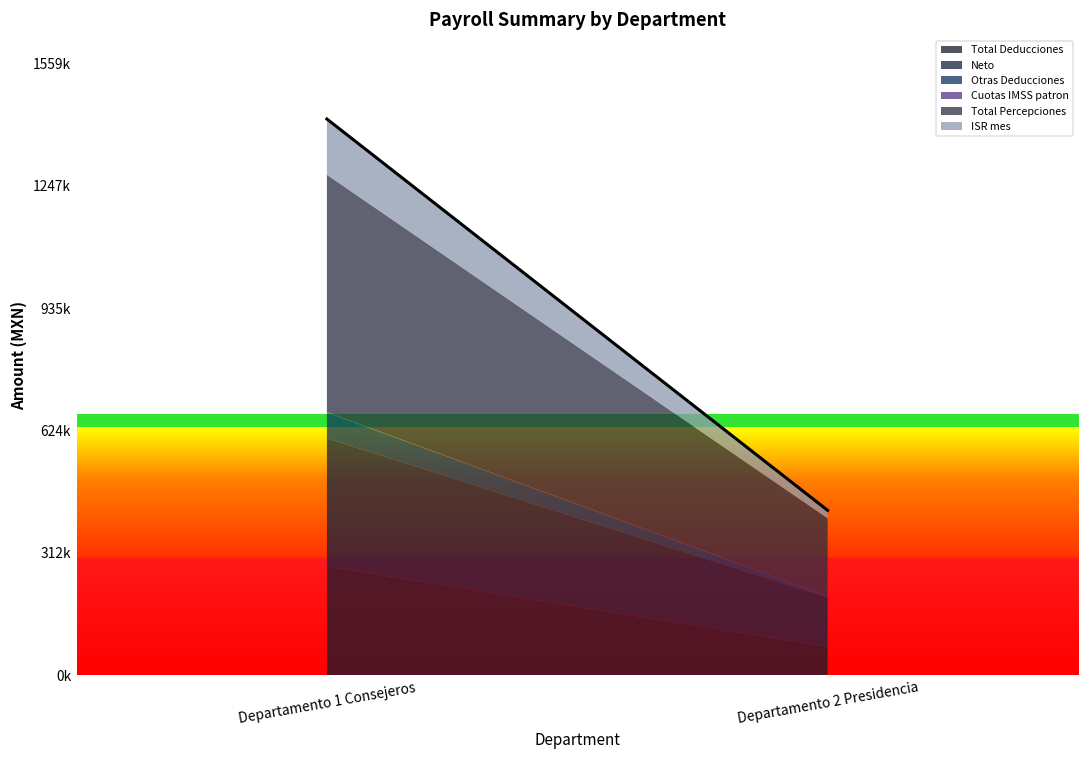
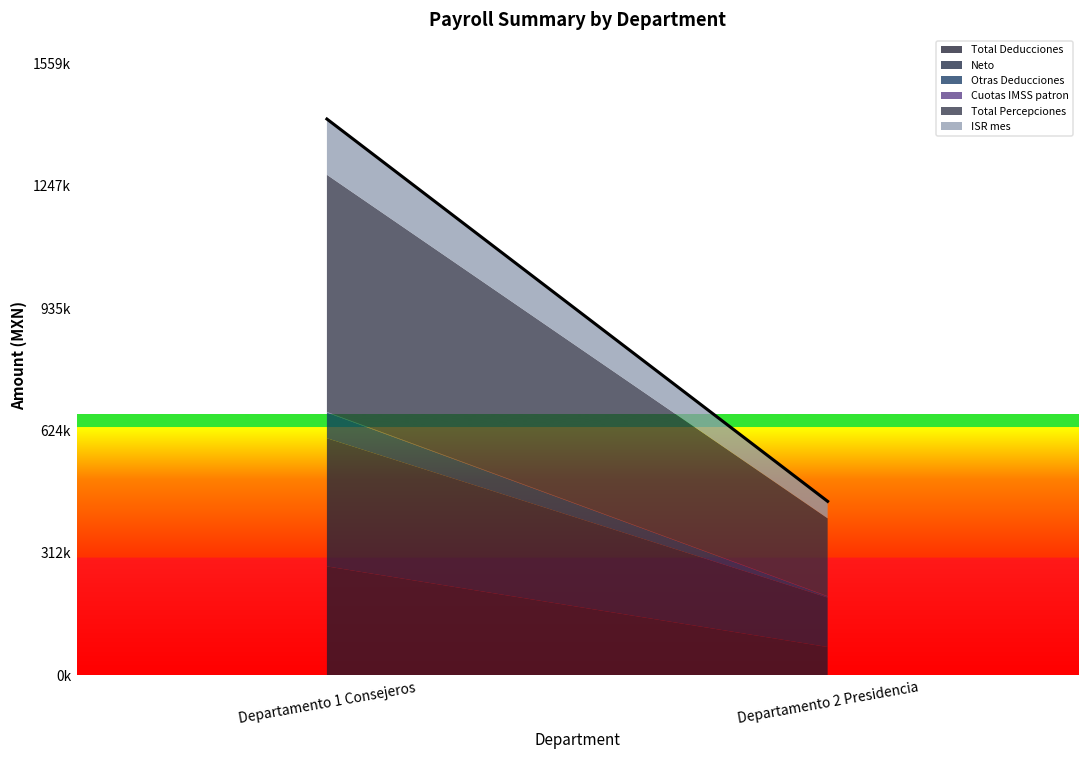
ISR mes, Departamento 2 Presidencia: 20000 -> 40000
